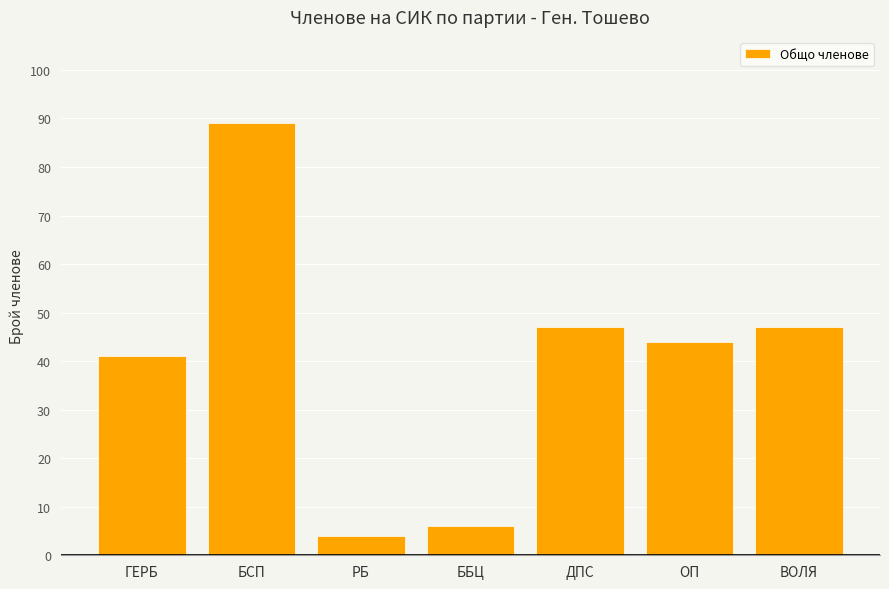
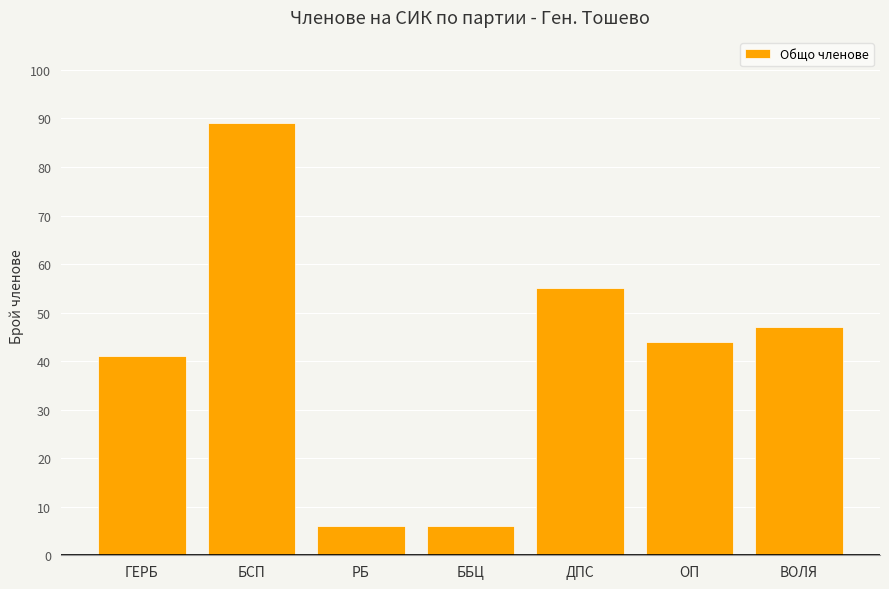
РБ: 4 -> 6
ДПС: 47 -> 55
